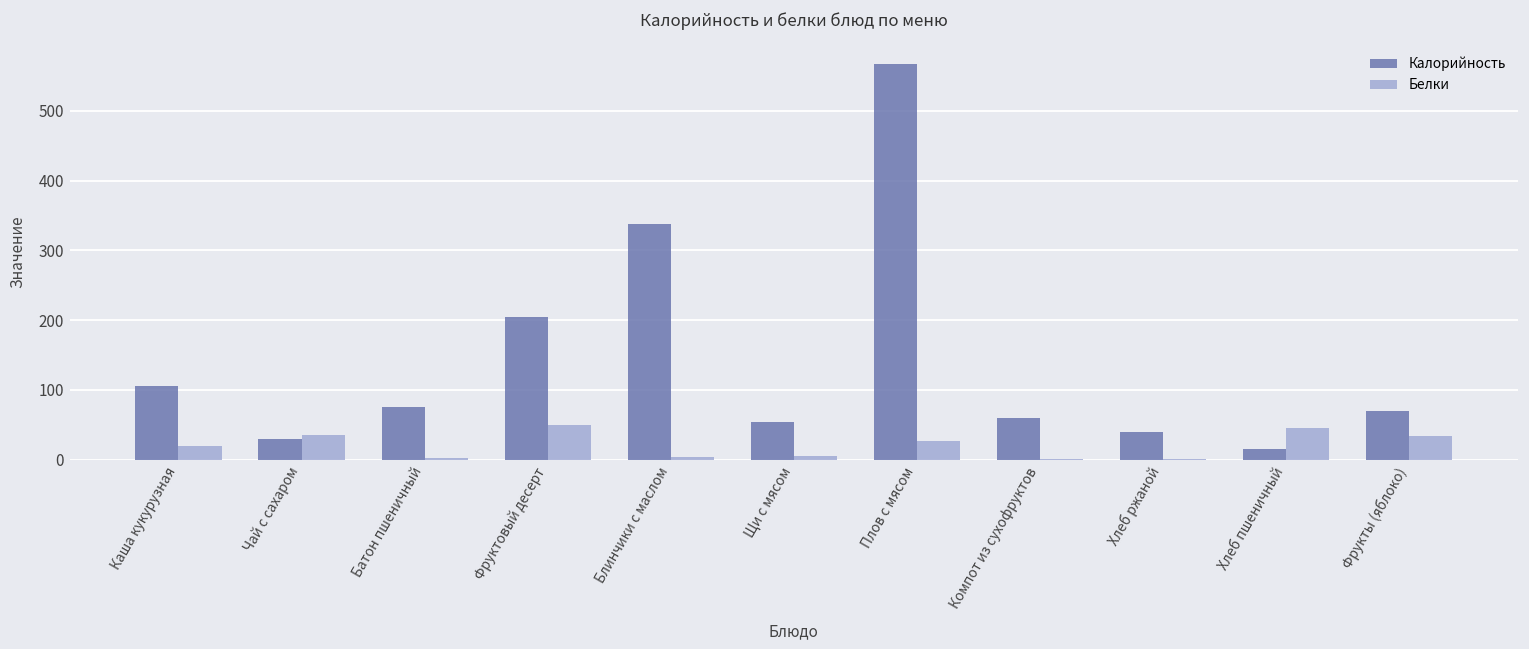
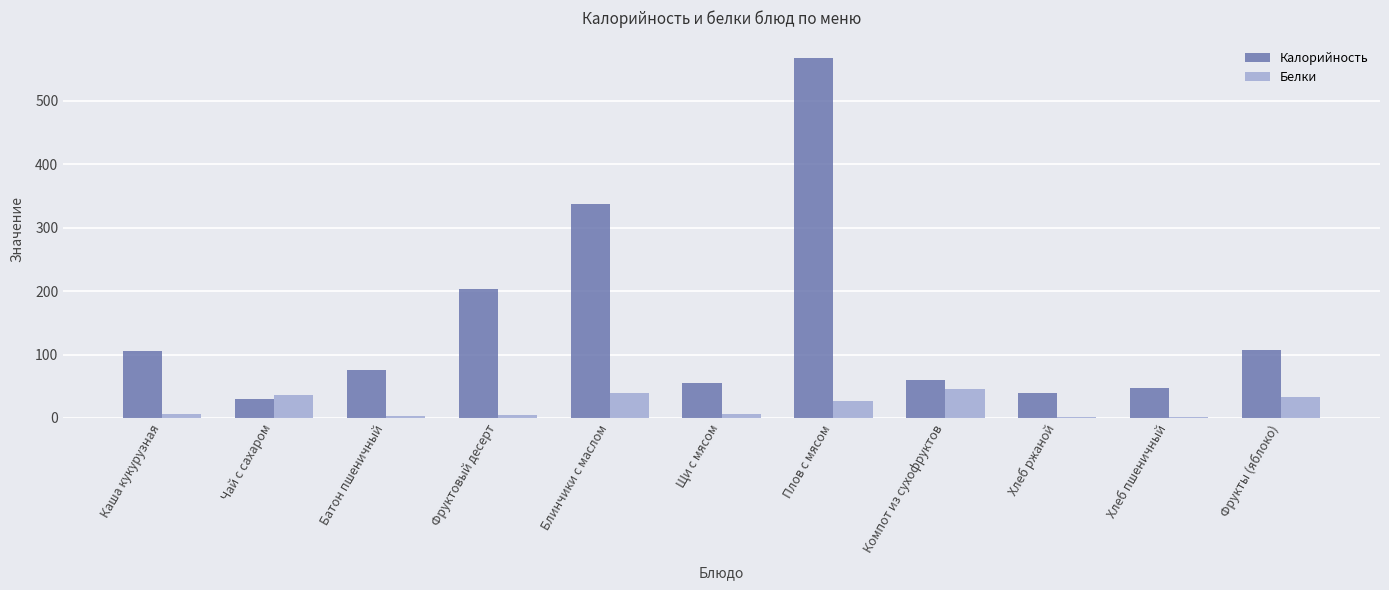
Белки, Каша кукурузная: 20 -> 10
Белки, Фруктовый десерт: 50 -> 10
Белки, Блинчики с маслом: 0 -> 40
Белки, Компот из сухофруктов: 0 -> 50
Калорийность, Хлеб пшеничный: 20 -> 50
Белки, Хлеб пшеничный: 50 -> 0
Калорийность, Фрукты (яблоко): 70 -> 110
